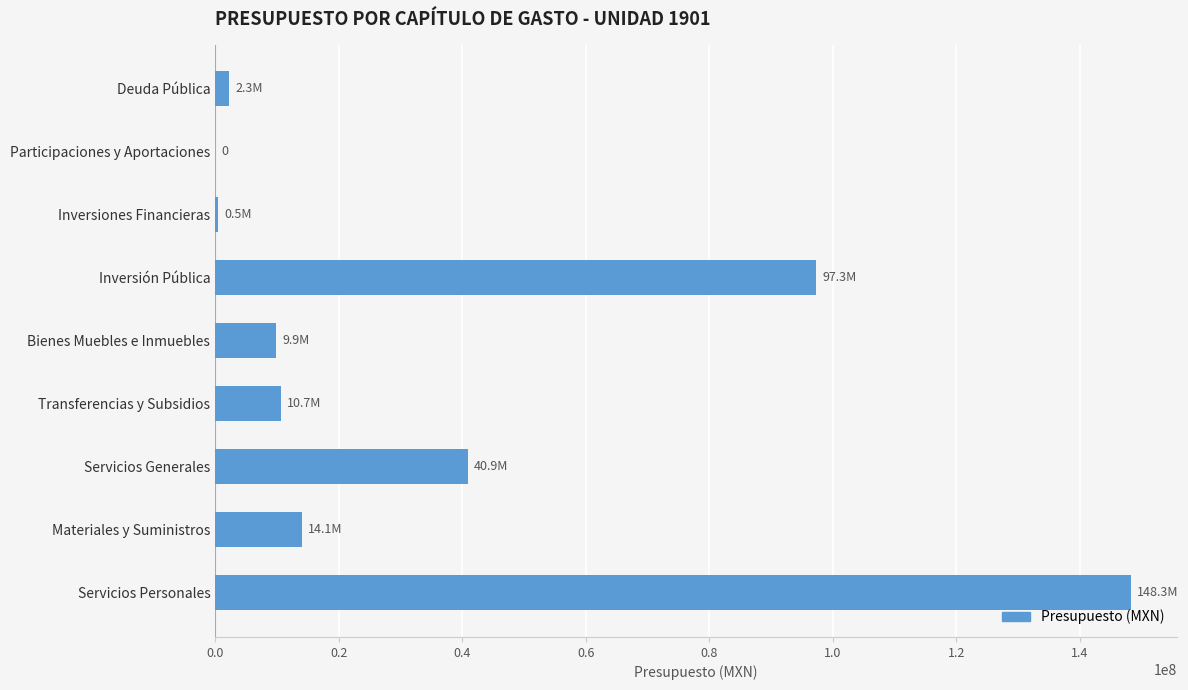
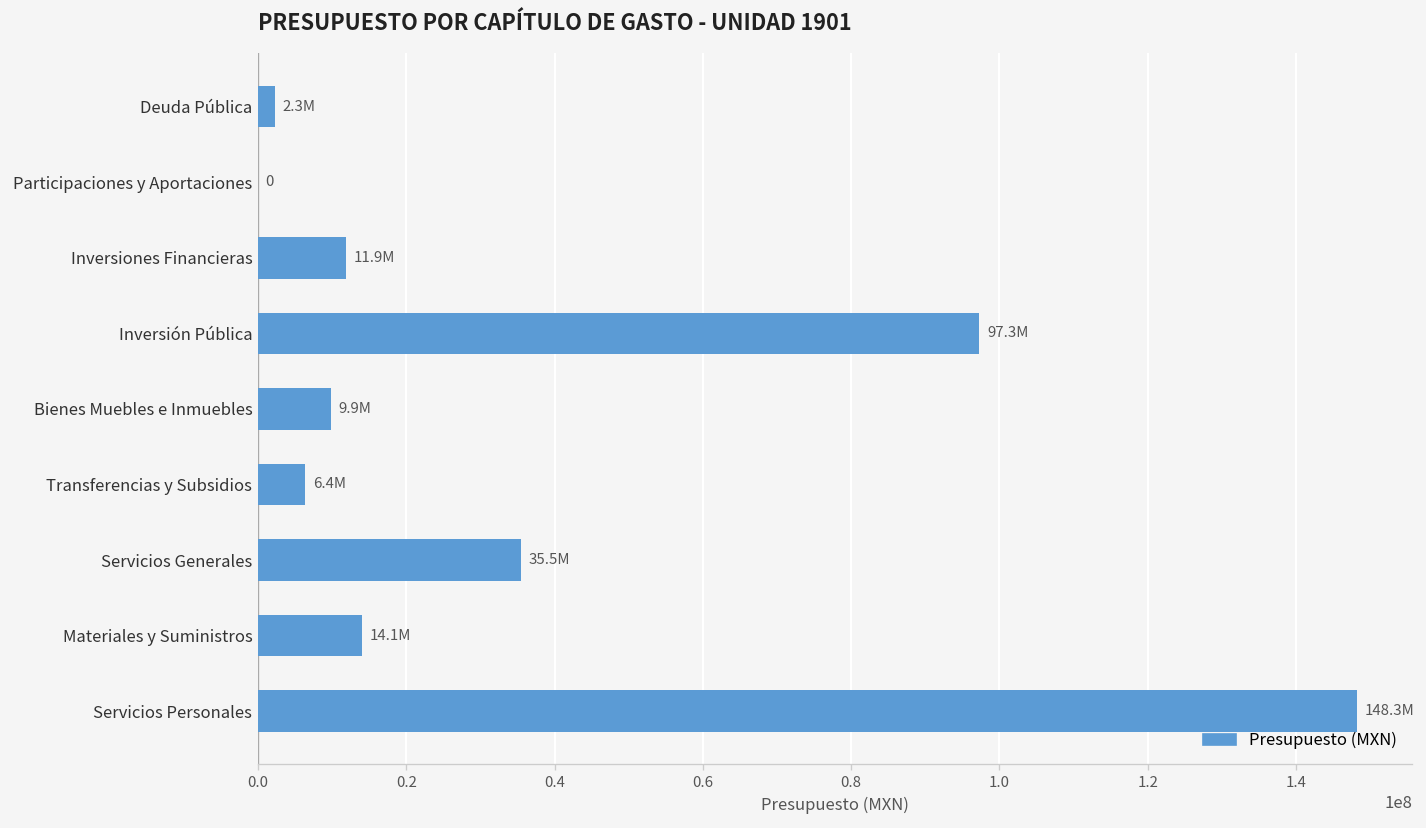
Inversiones Financieras: 0.5M -> 11.9M
Transferencias y Subsidios: 10.7M -> 6.4M
Servicios Generales: 40.9M -> 35.5M
